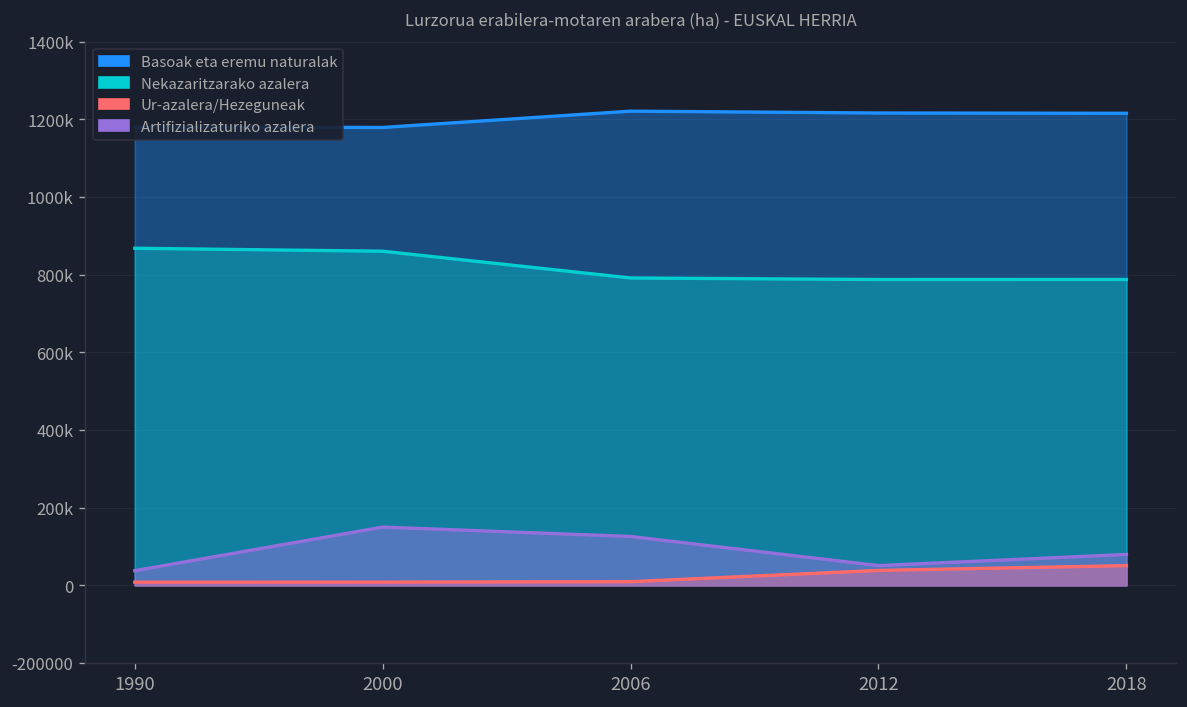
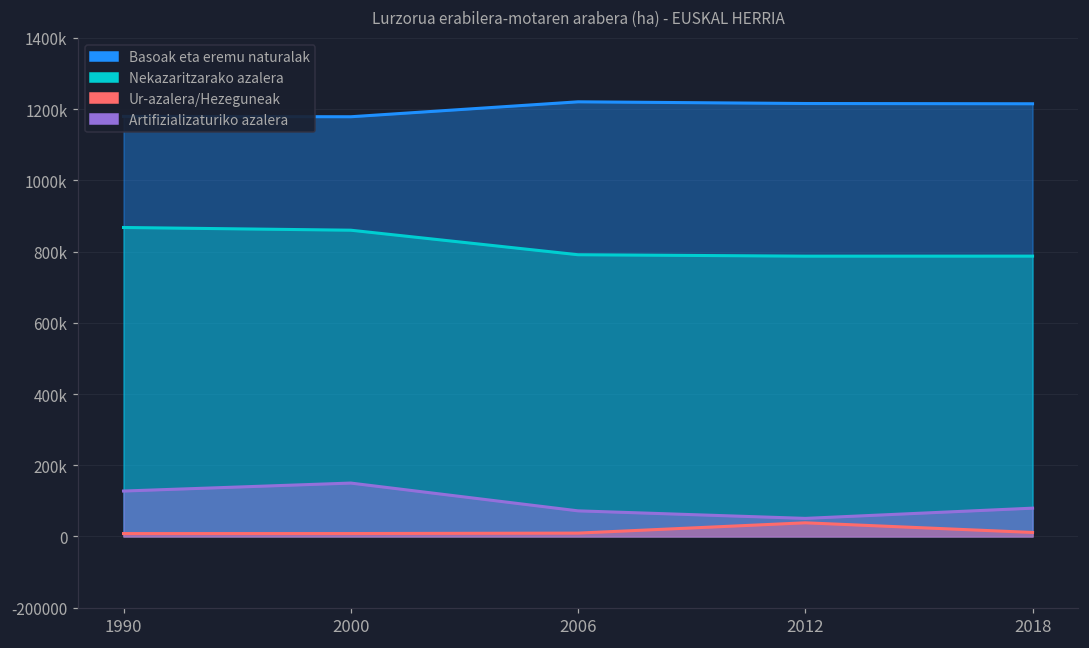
Artifizializaturiko azalera, 1990: 40000 -> 130000
Artifizializaturiko azalera, 2006: 130000 -> 70000
Ur-azalera/Hezeguneak, 2018: 50000 -> 10000
